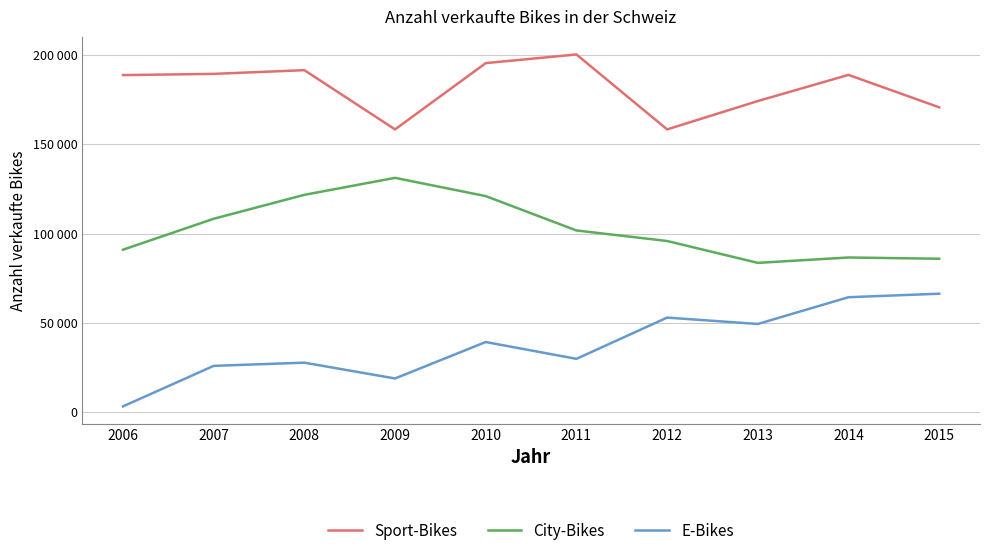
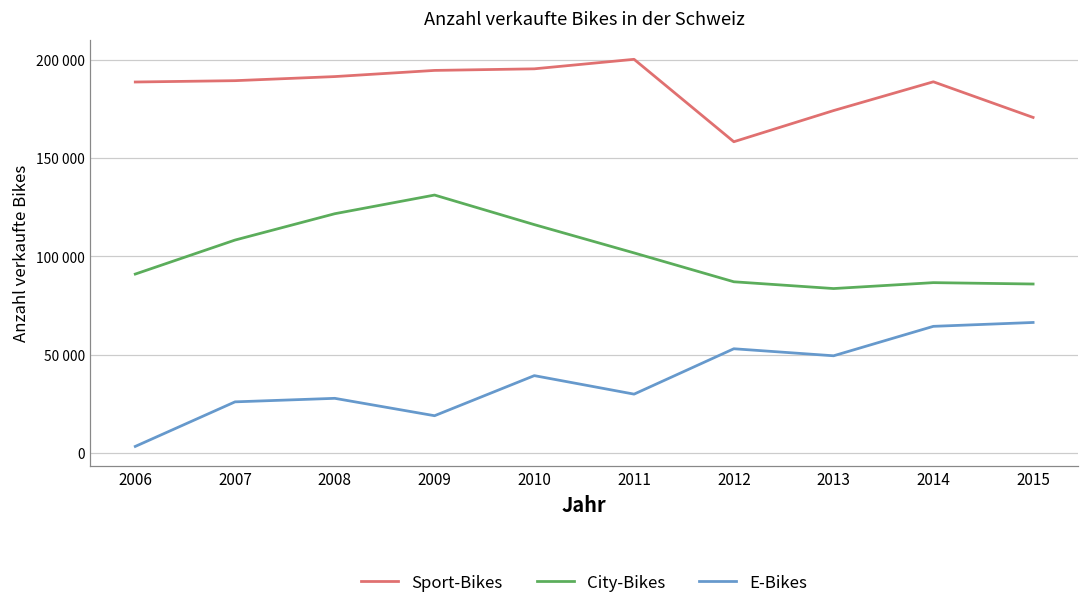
Sport-Bikes, 2009: 158000 -> 195000
City-Bikes, 2010: 121000 -> 116000
City-Bikes, 2012: 96000 -> 87000
